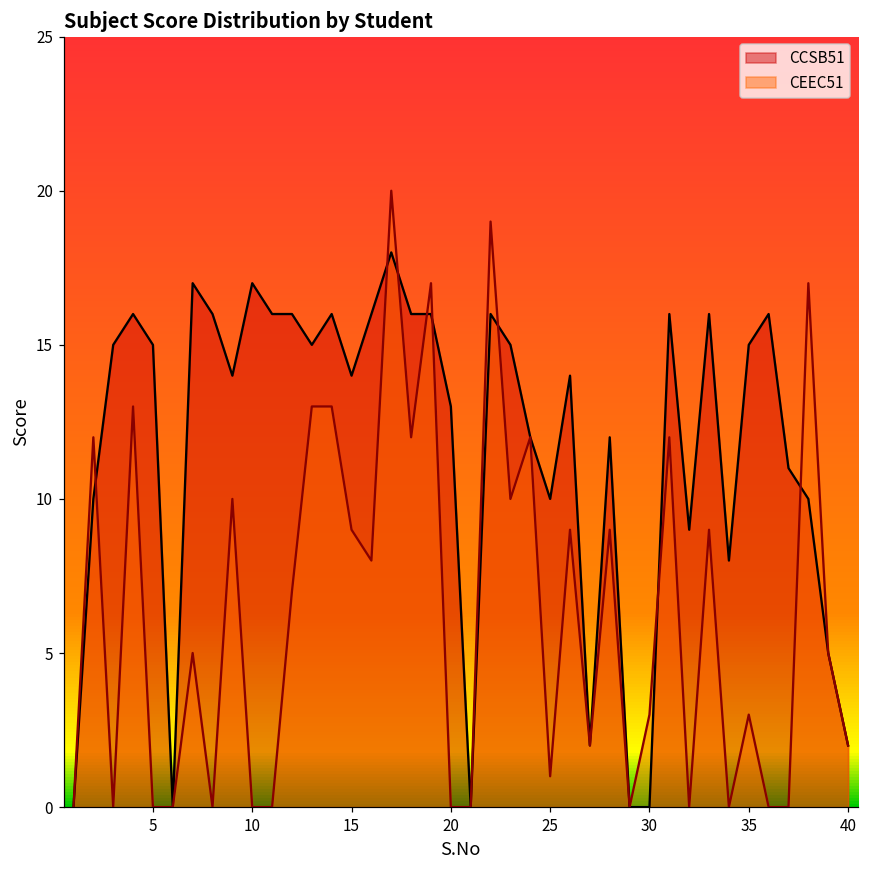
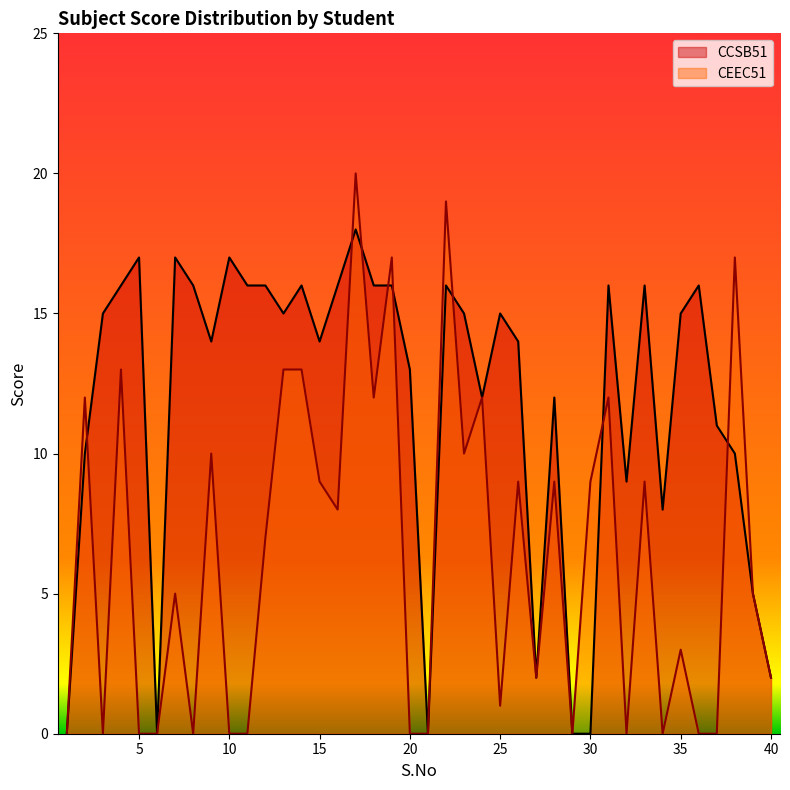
CCSB51, 5: 15 -> 17
CCSB51, 25: 10 -> 15
CEEC51, 30: 3 -> 9
